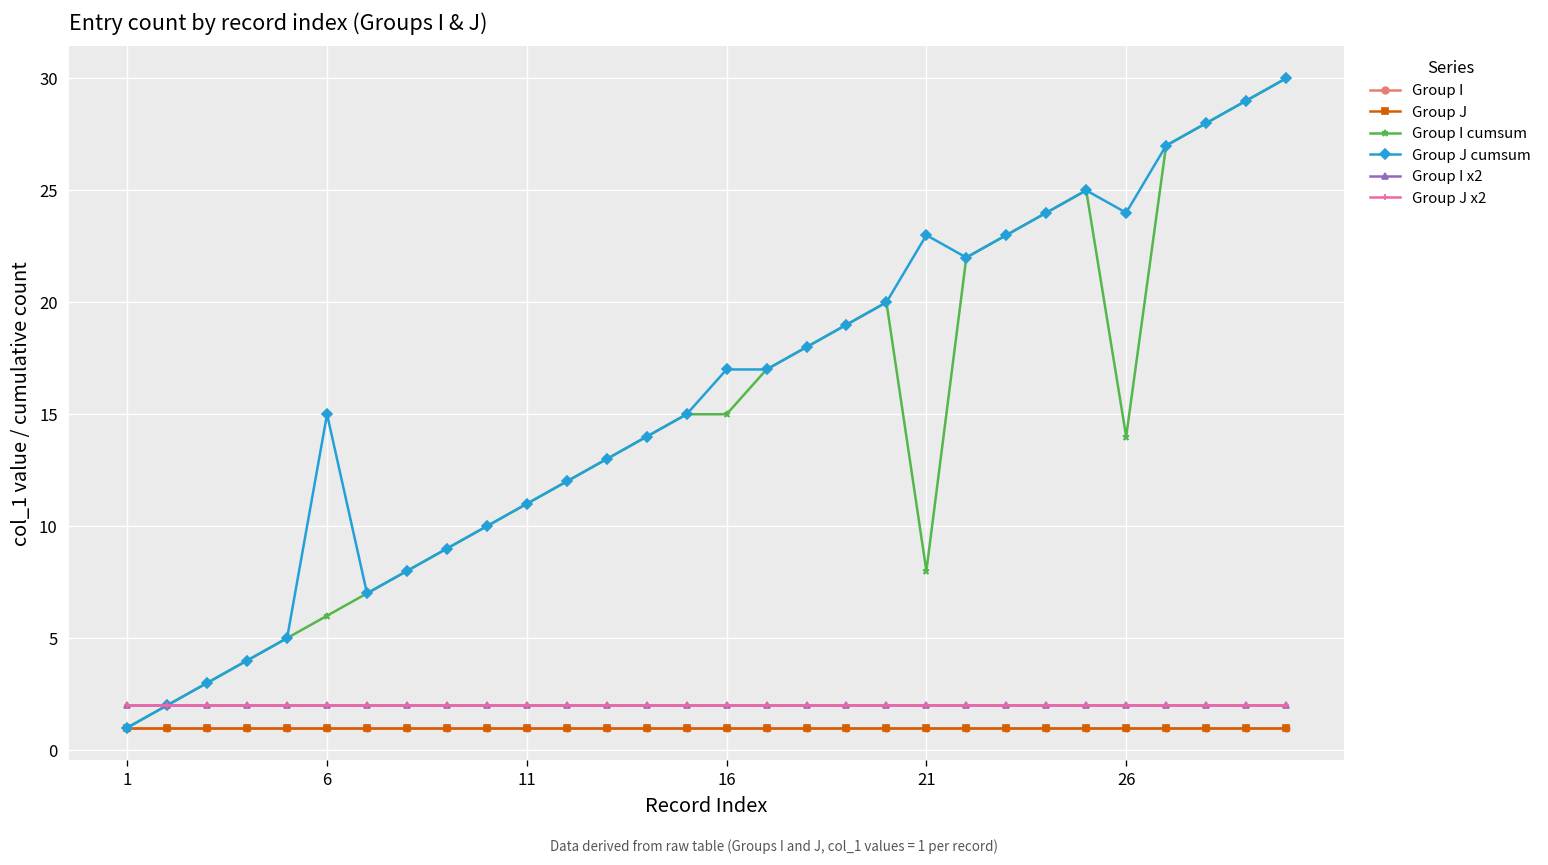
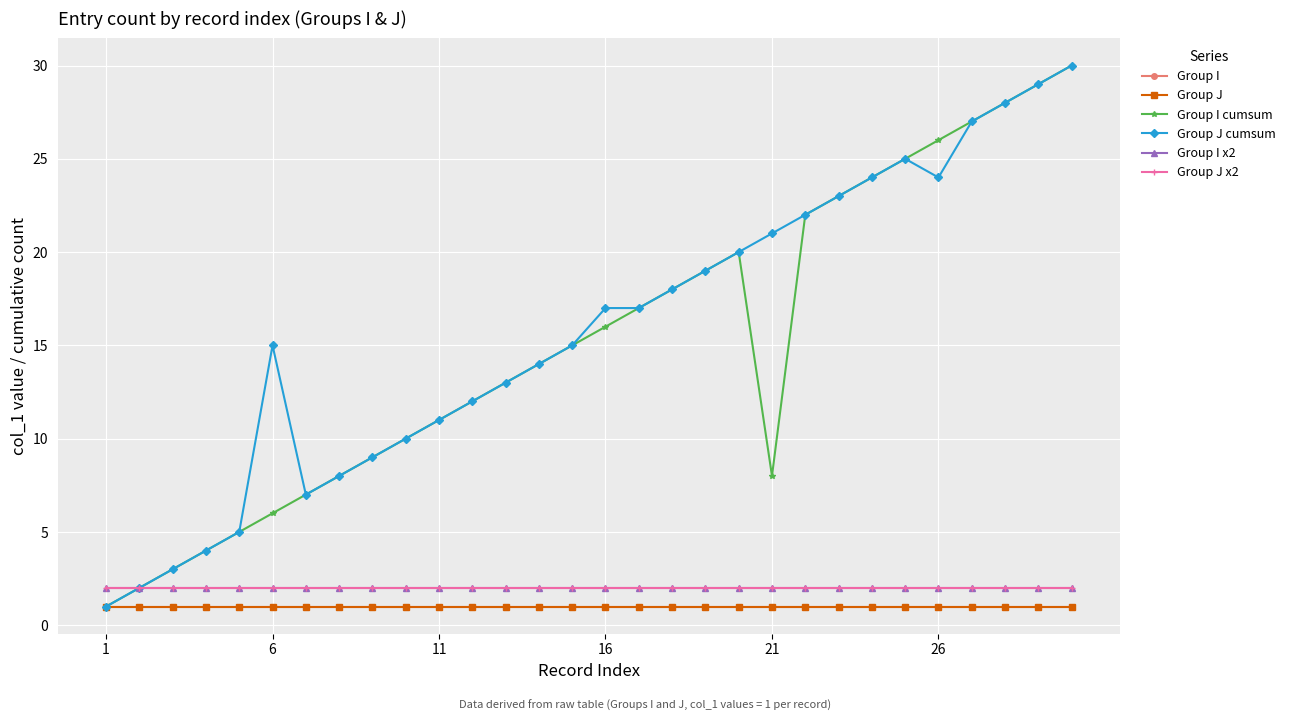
Group I cumsum, 16: 15 -> 16
Group J cumsum, 21: 23 -> 21
Group I cumsum, 26: 14 -> 26
